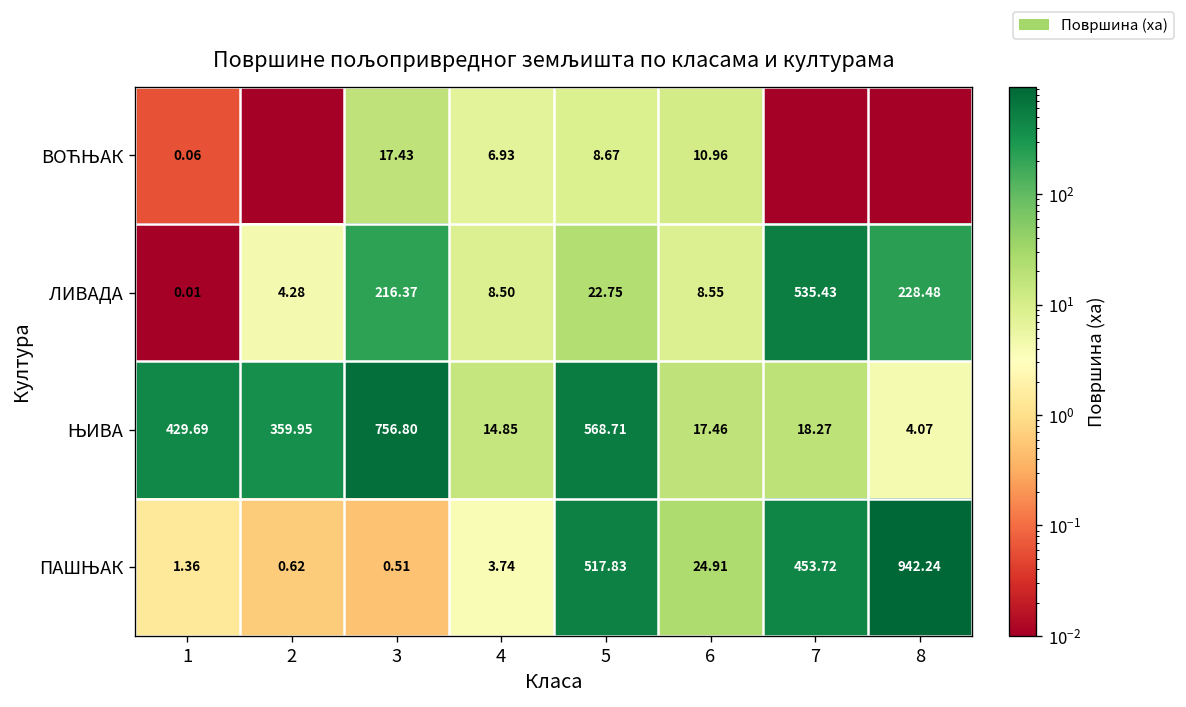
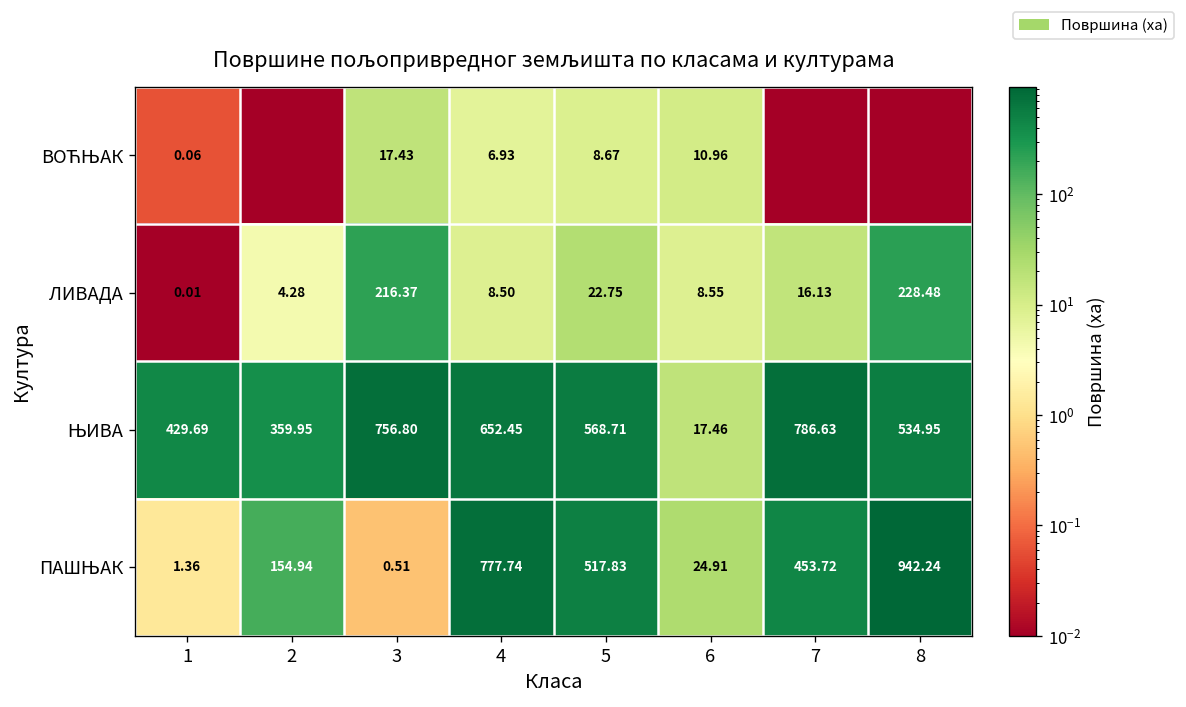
ЛИВАДА, 7: 535.43 -> 16.13
ЊИВА, 4: 14.85 -> 652.45
ЊИВА, 7: 18.27 -> 786.63
ЊИВА, 8: 4.07 -> 534.95
ПАШЊАК, 2: 0.62 -> 154.94
ПАШЊАК, 4: 3.74 -> 777.74
